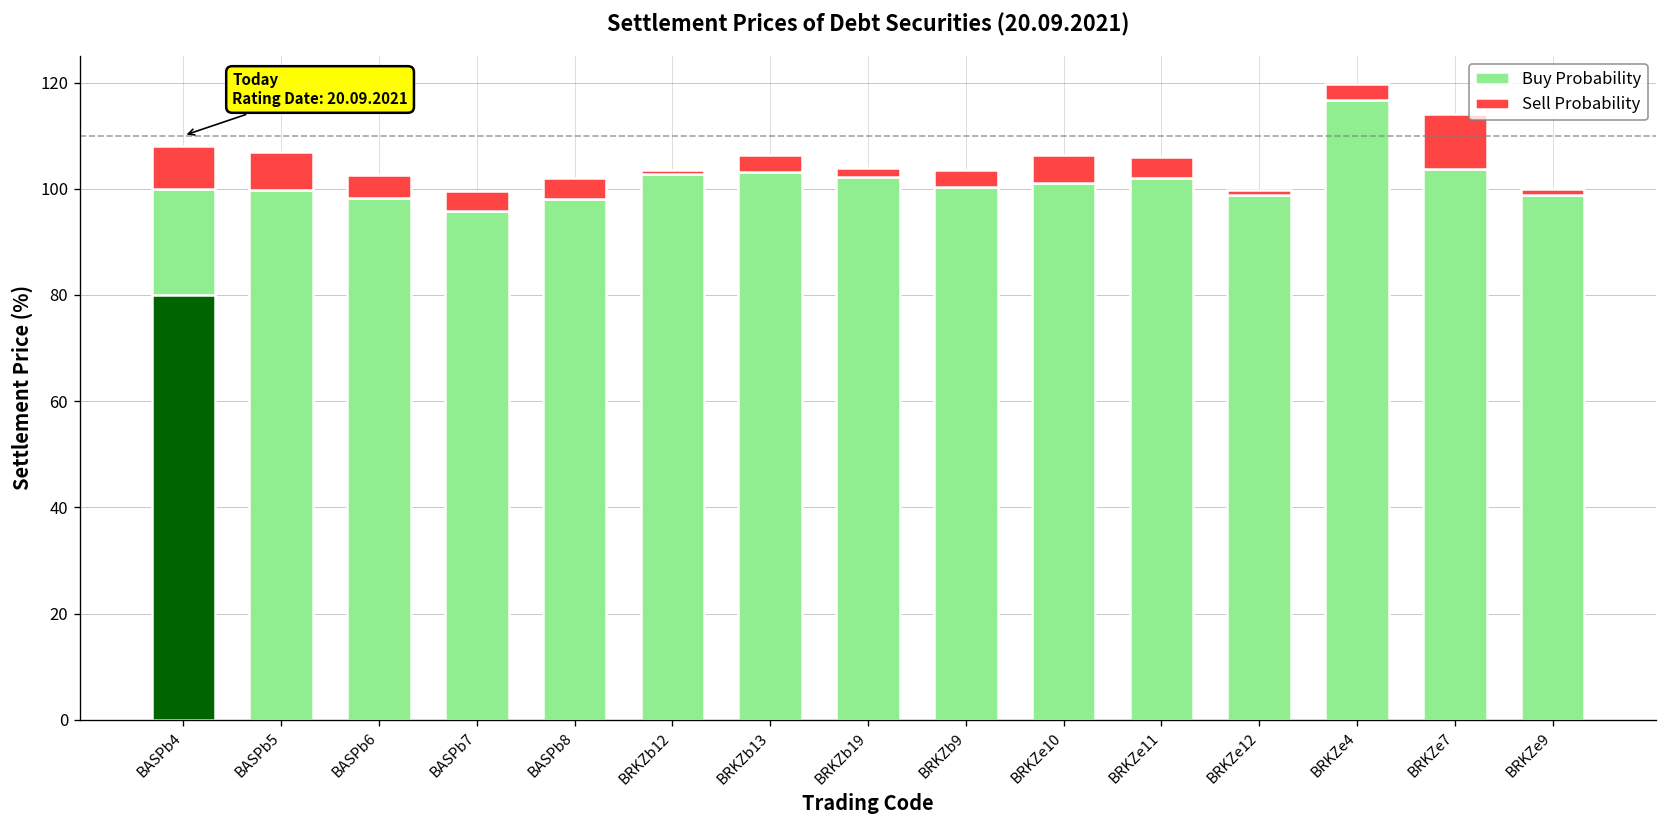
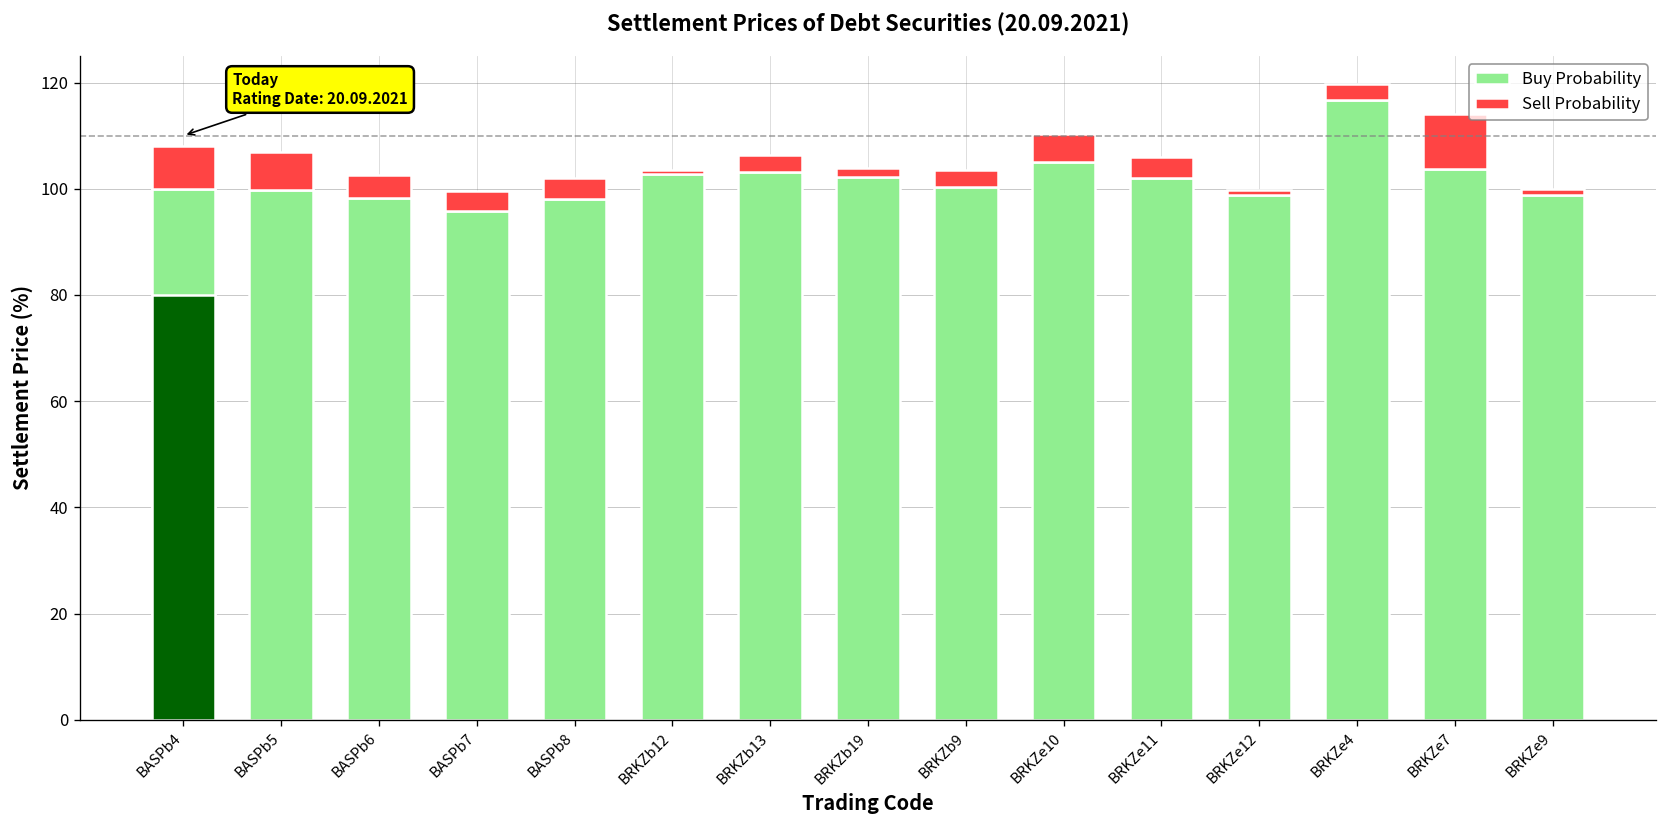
Buy Probability, BRKZe10: 101 -> 105
